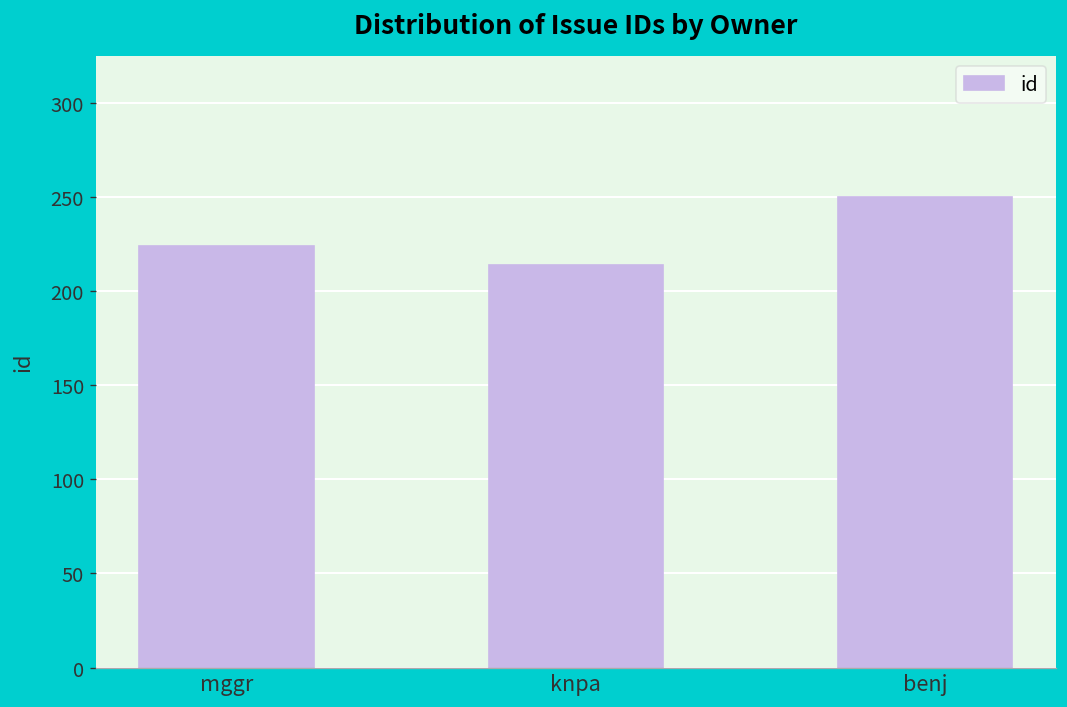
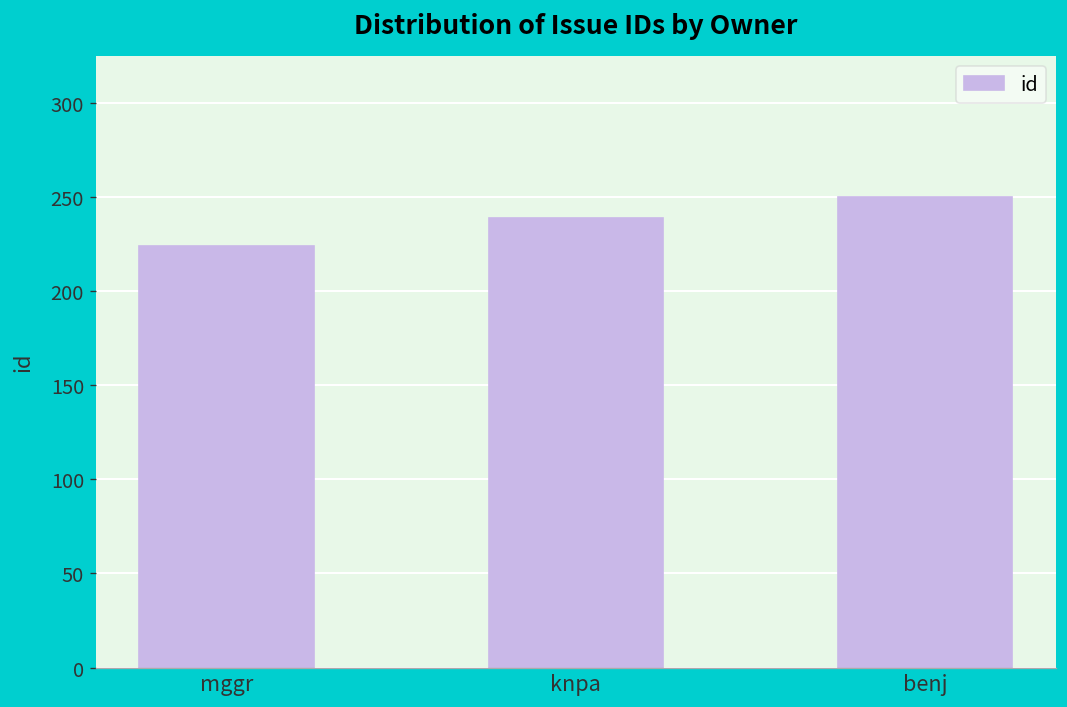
knpa: 214 -> 239
